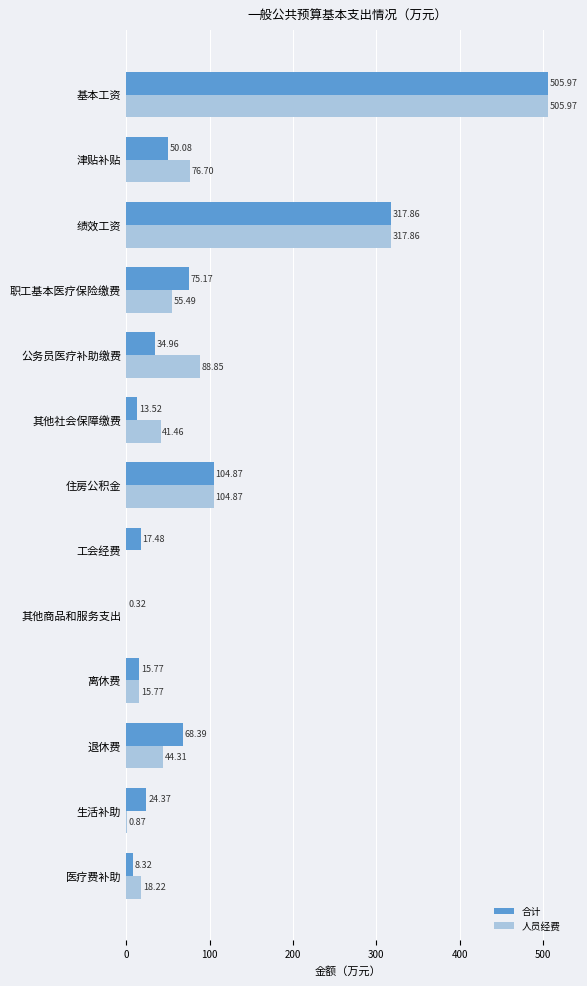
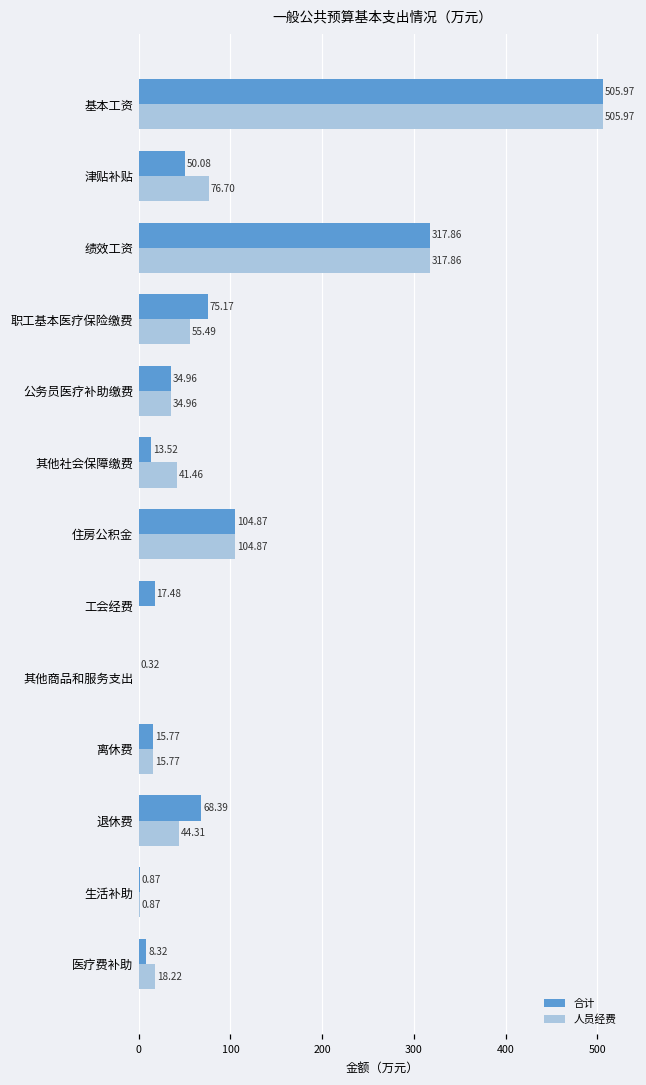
人员经费, 公务员医疗补助缴费: 88.85 -> 34.96
合计, 生活补助: 24.37 -> 0.87
